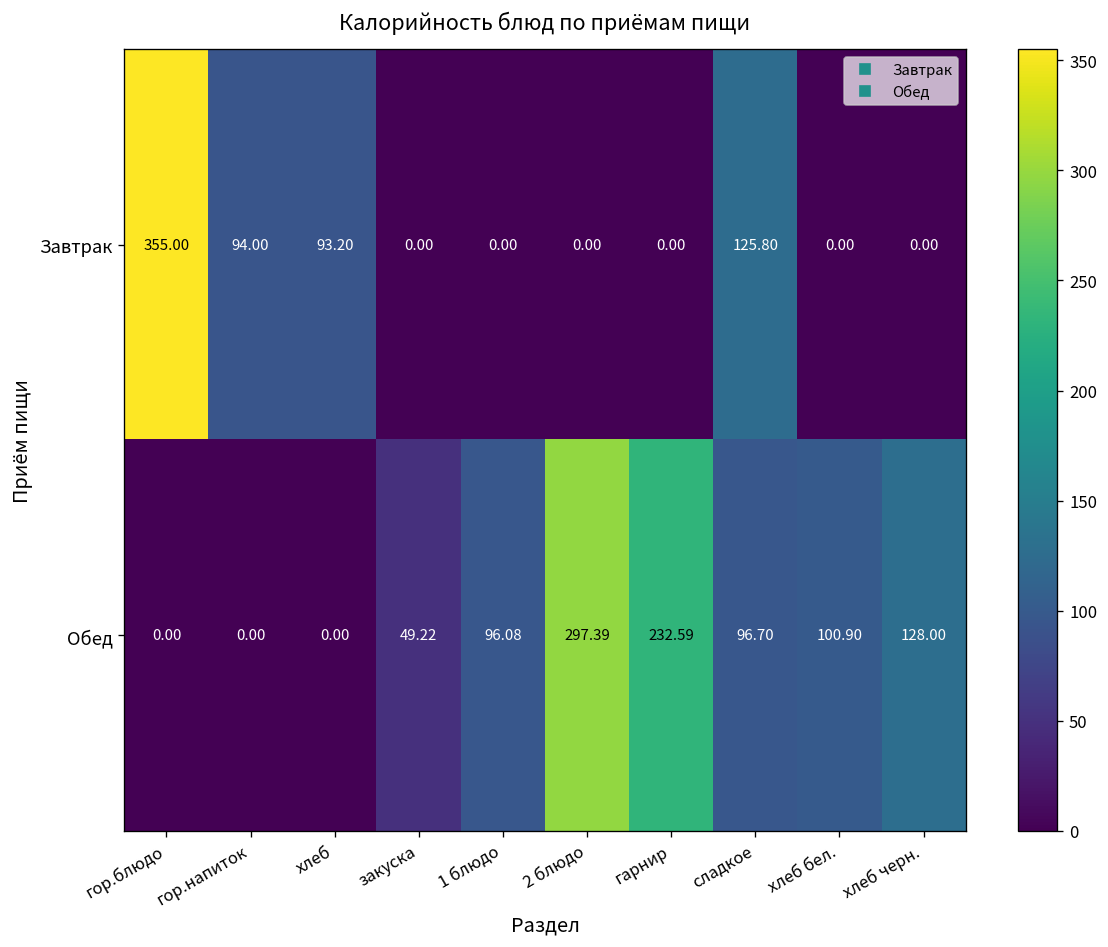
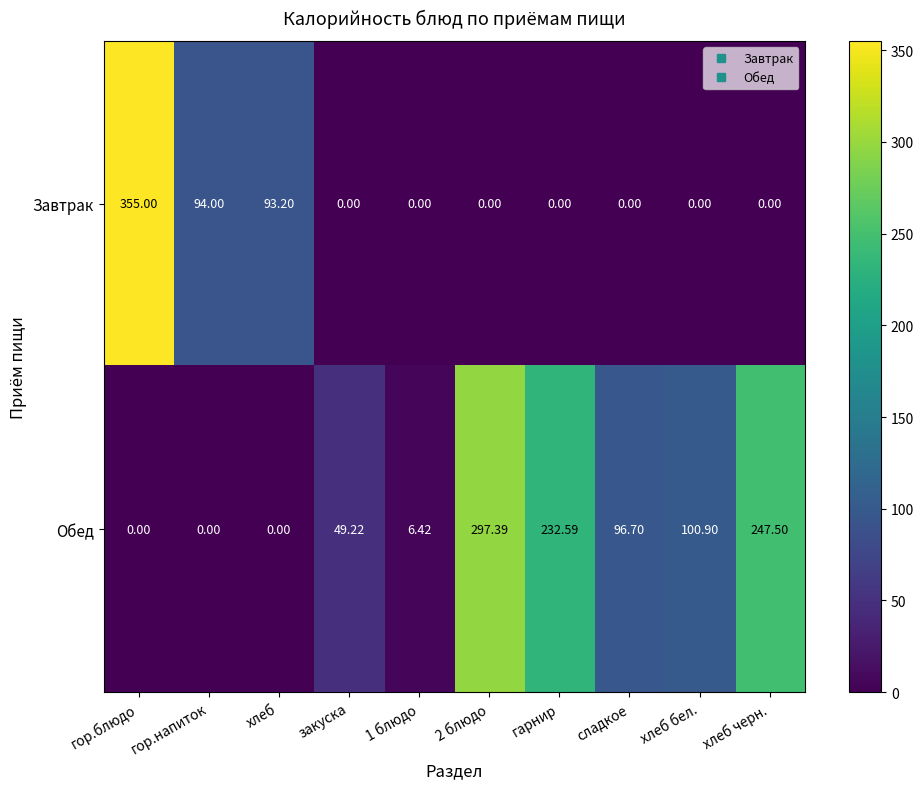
Завтрак, сладкое: 125.80 -> 0.00
Обед, 1 блюдо: 96.08 -> 6.42
Обед, хлеб черн.: 128.00 -> 247.50
